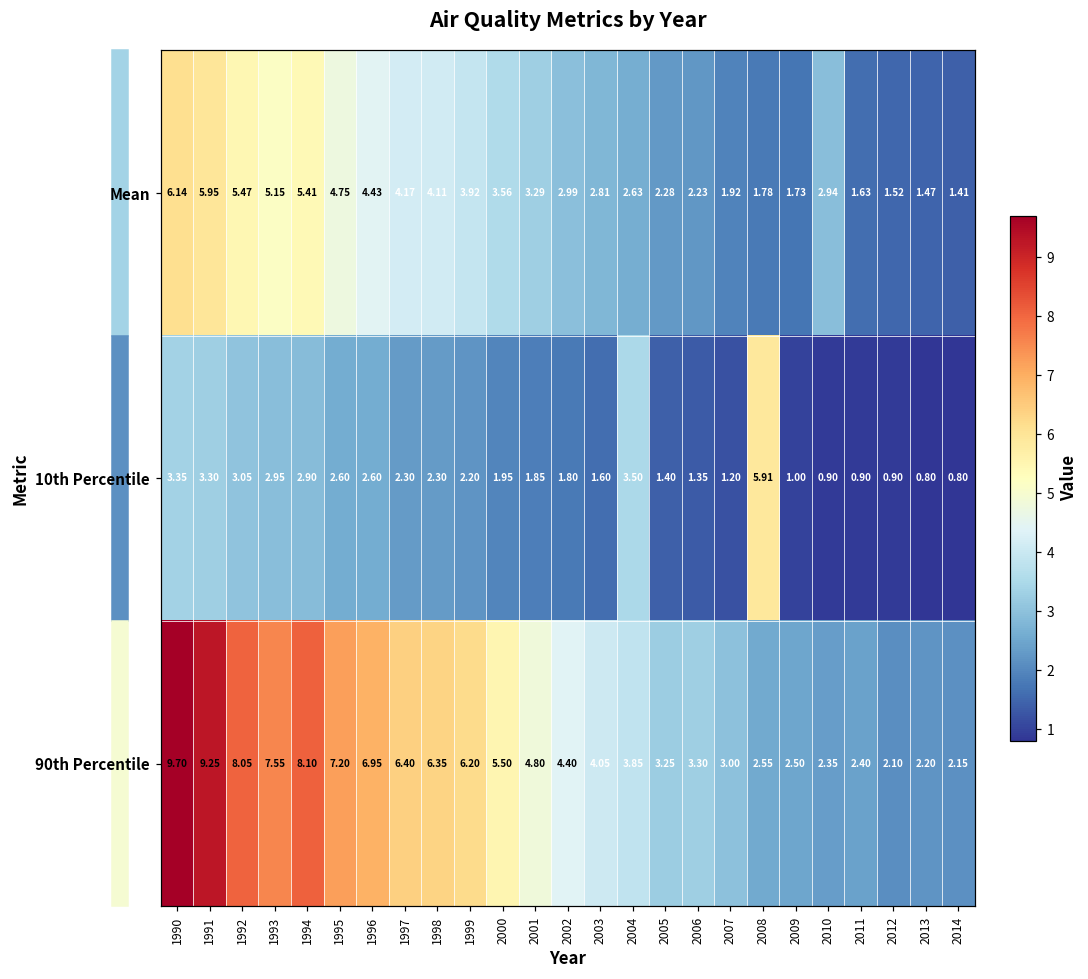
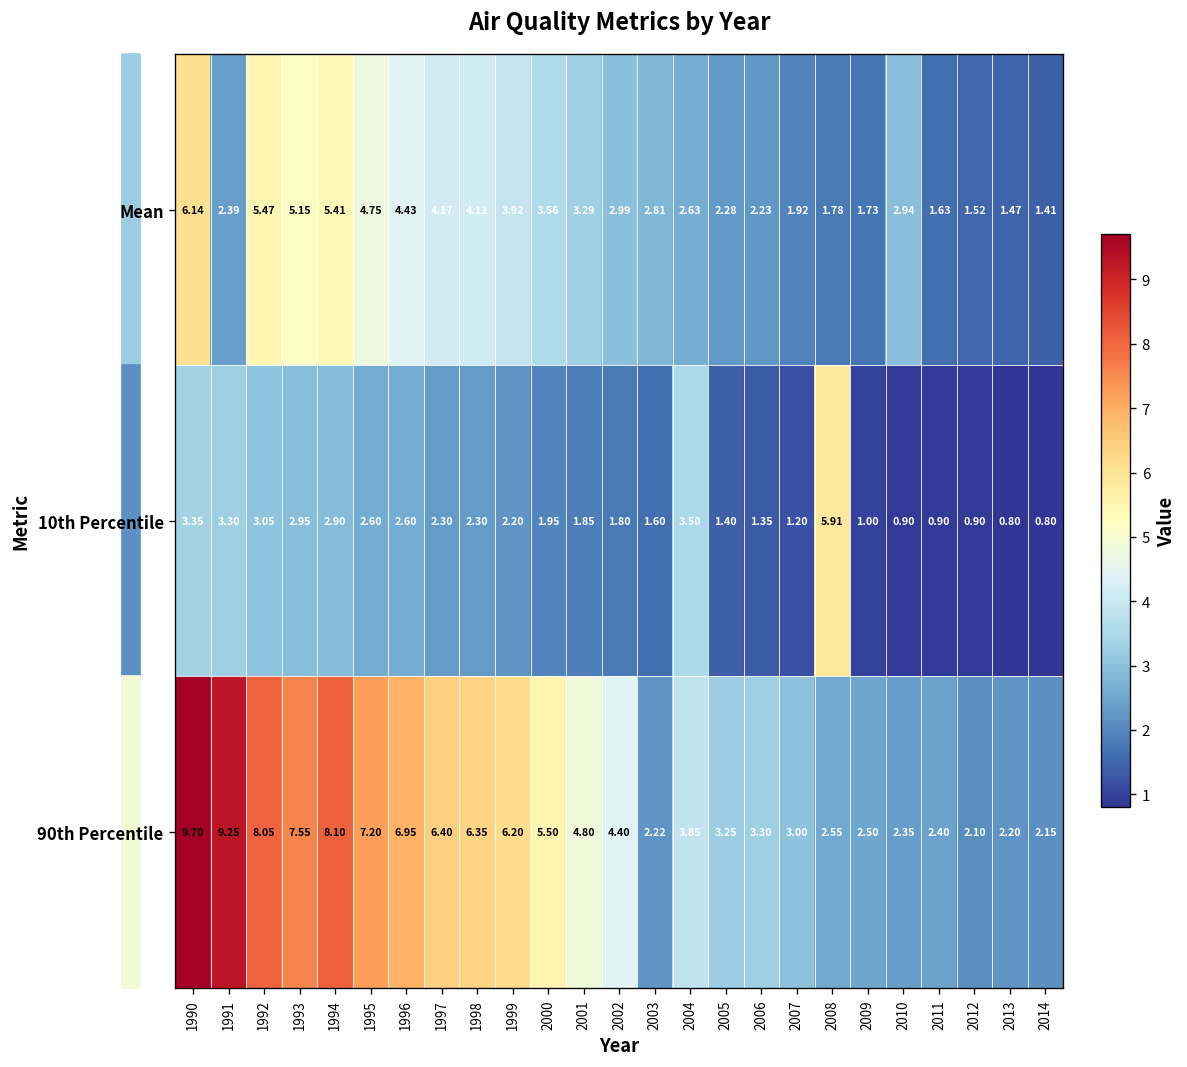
Mean, 1991: 5.95 -> 2.39
90th Percentile, 2003: 4.05 -> 2.22
